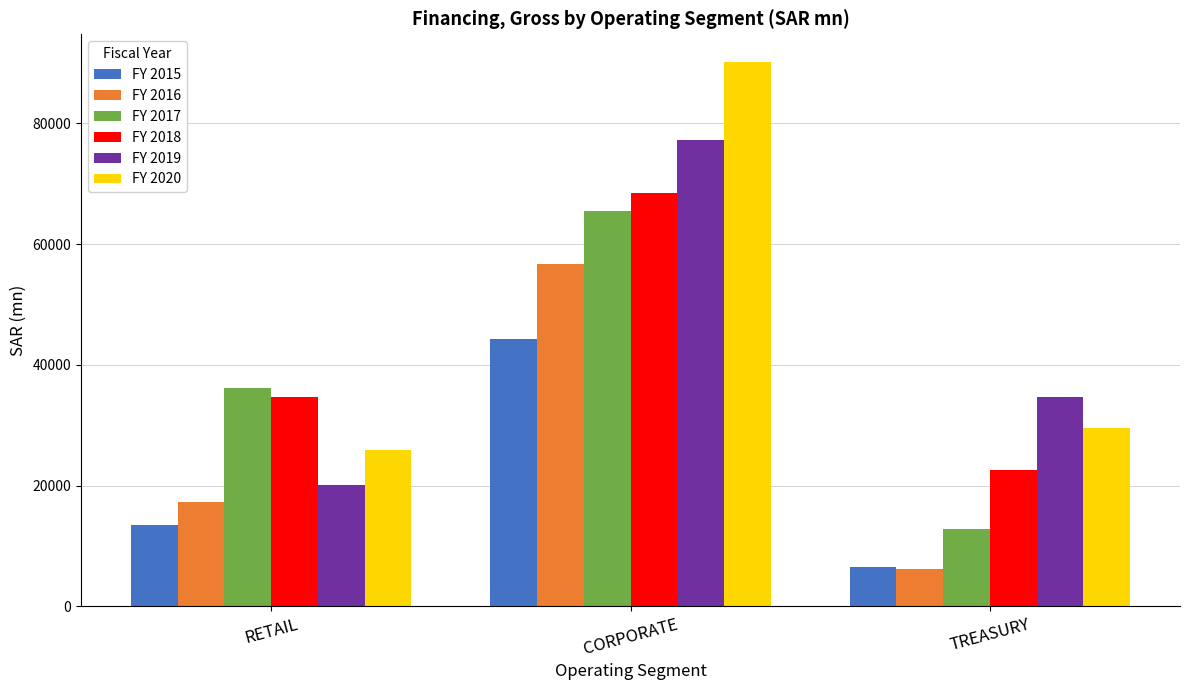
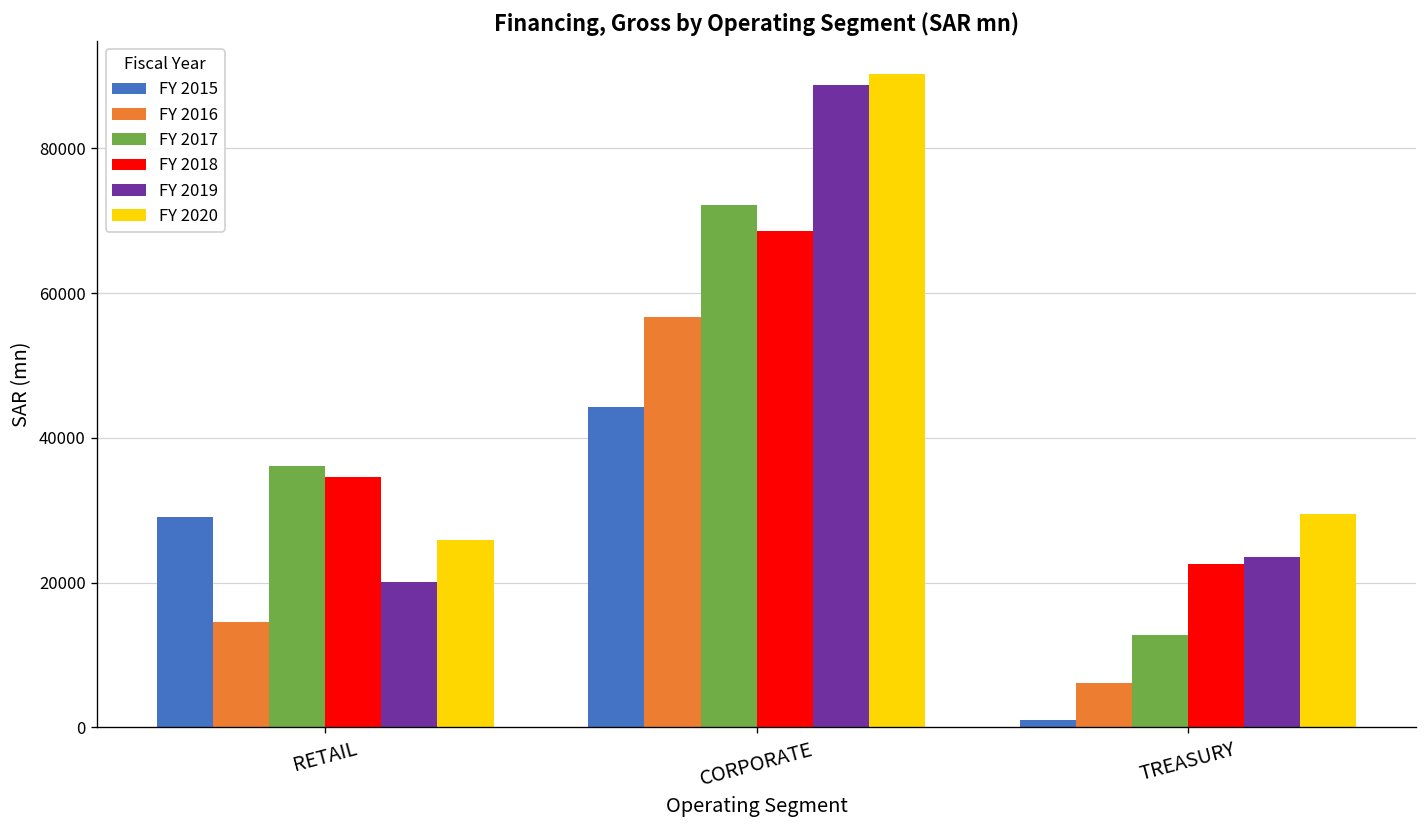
FY 2015, RETAIL: 13000 -> 29000
FY 2016, RETAIL: 17000 -> 15000
FY 2017, CORPORATE: 66000 -> 72000
FY 2019, CORPORATE: 77000 -> 89000
FY 2015, TREASURY: 6000 -> 1000
FY 2019, TREASURY: 35000 -> 23000
